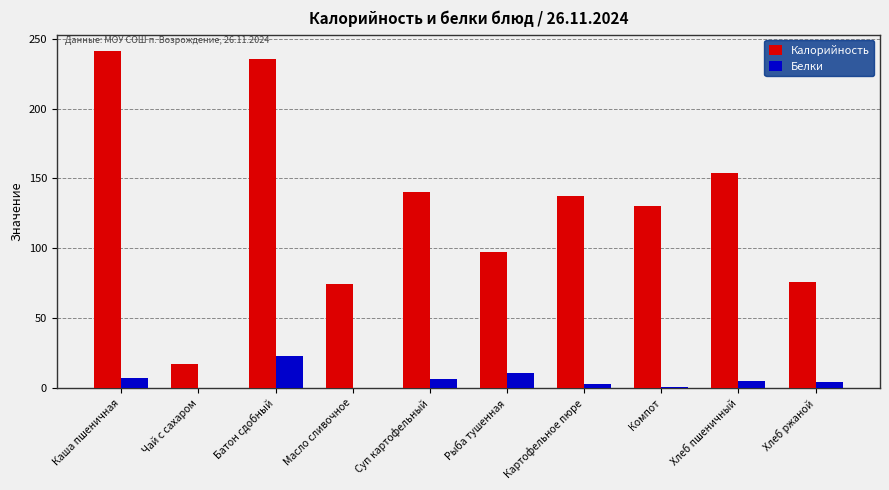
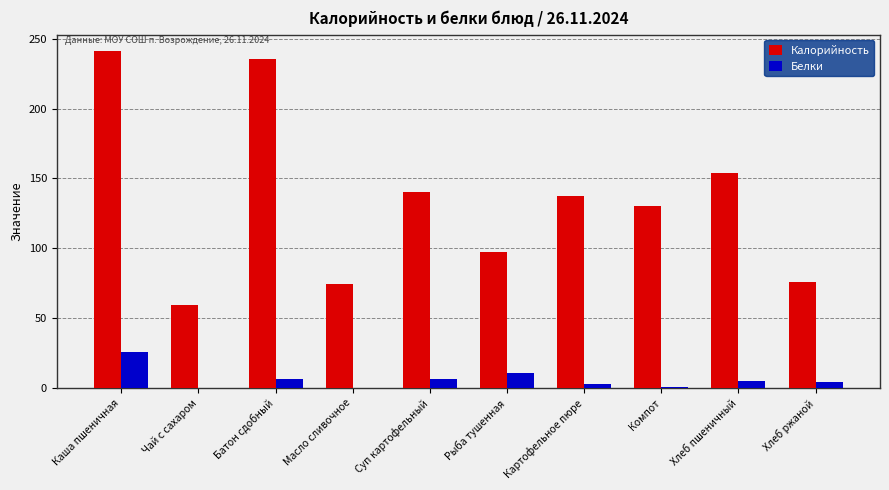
Белки, Каша пшеничная: 7 -> 26
Калорийность, Чай с сахаром: 17 -> 59
Белки, Батон сдобный: 23 -> 7
